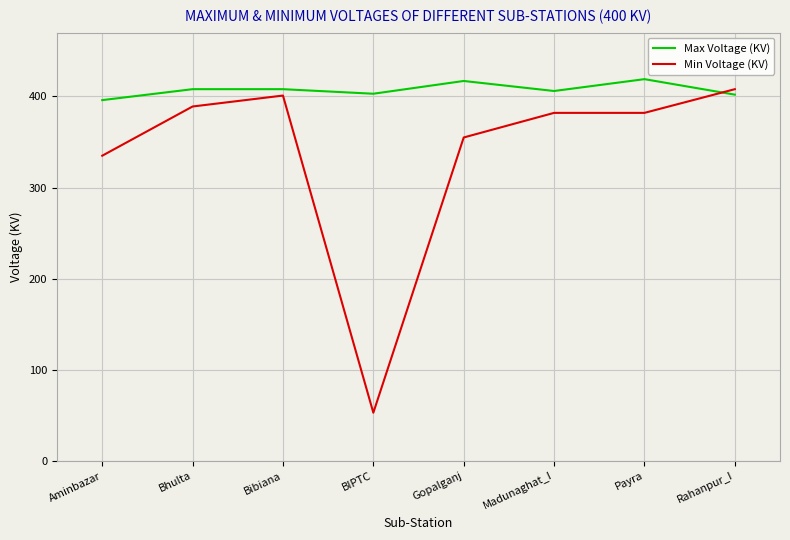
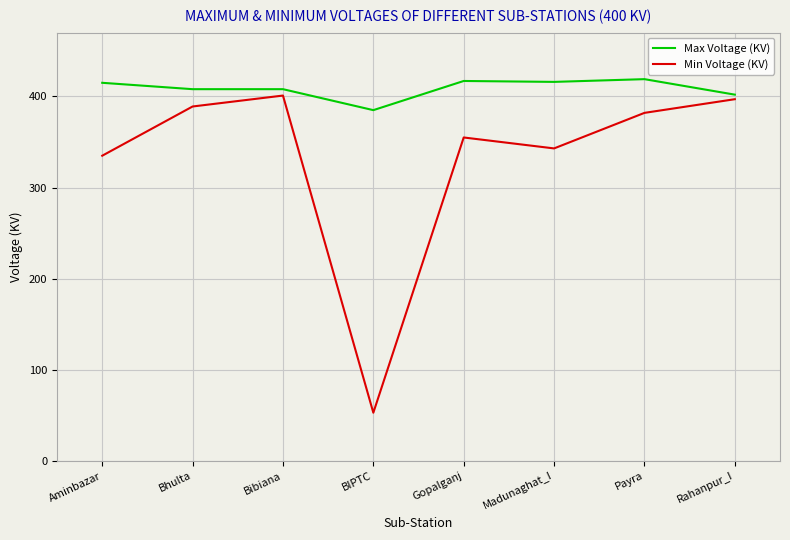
Max Voltage (KV), Aminbazar: 400 -> 420
Max Voltage (KV), BIPTC: 400 -> 390
Max Voltage (KV), Madunaghat_I: 410 -> 420
Min Voltage (KV), Madunaghat_I: 380 -> 340
Min Voltage (KV), Rahanpur_I: 410 -> 400
